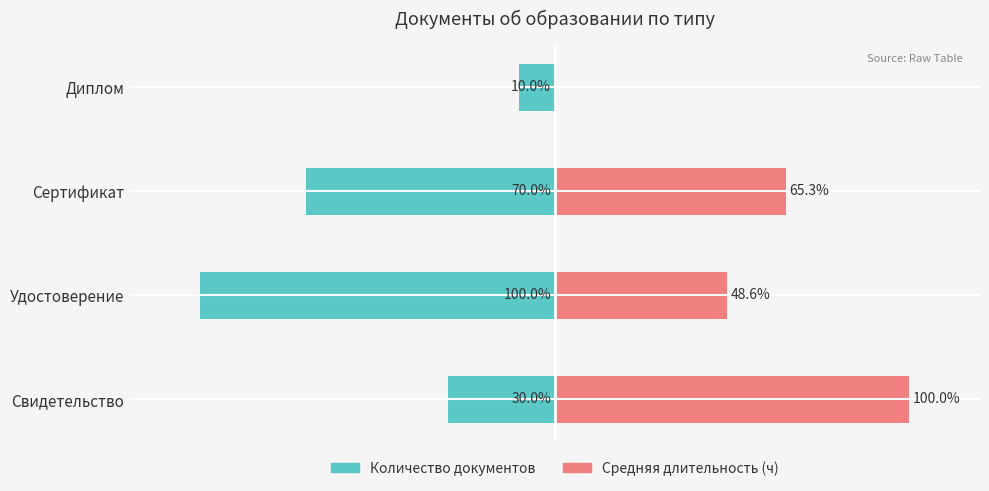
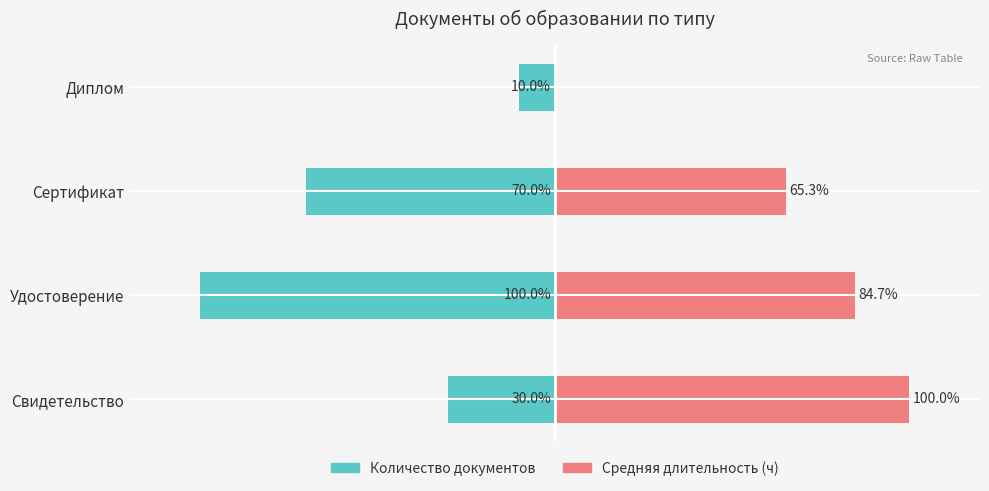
Средняя длительность (ч), Удостоверение: 48.6% -> 84.7%
